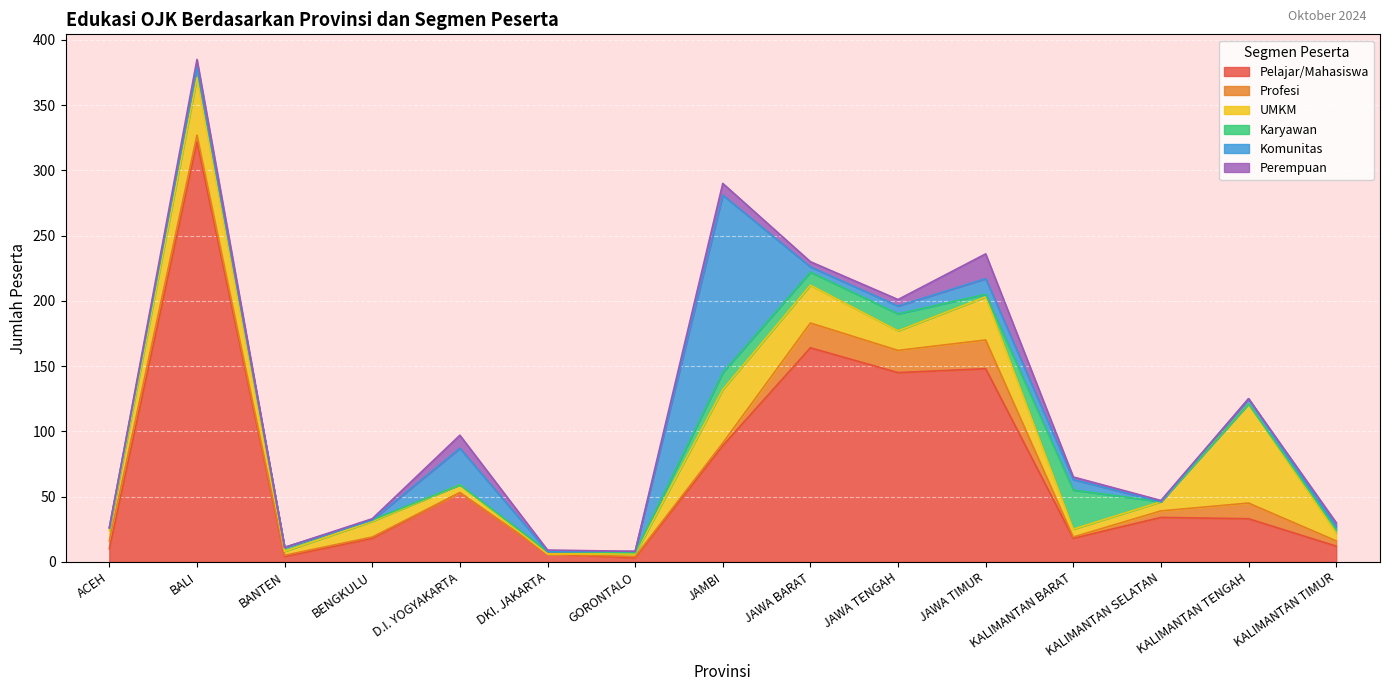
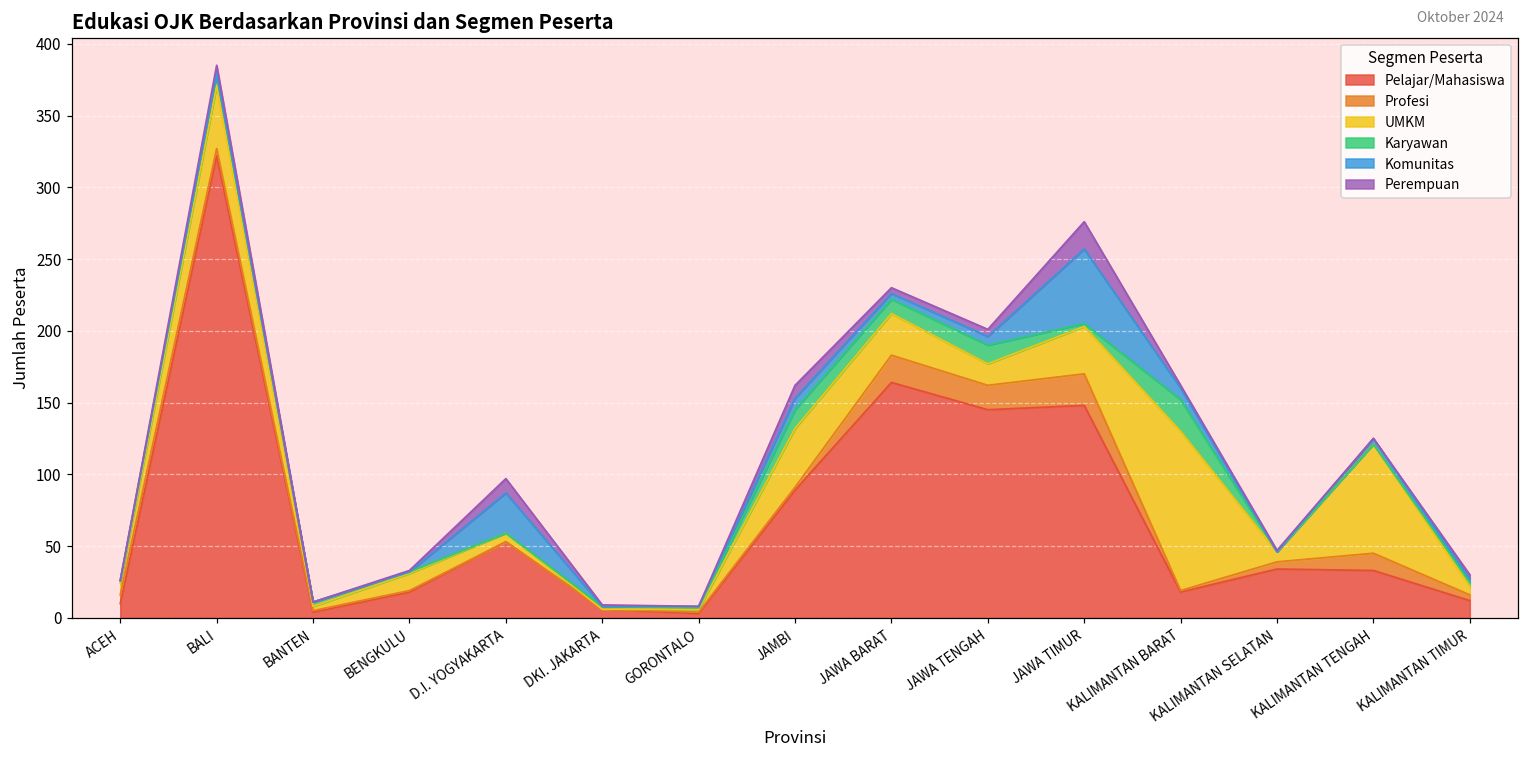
Komunitas, JAMBI: 136 -> 8
Komunitas, JAWA TIMUR: 12 -> 52
UMKM, KALIMANTAN BARAT: 6 -> 111
Karyawan, KALIMANTAN BARAT: 30 -> 22
